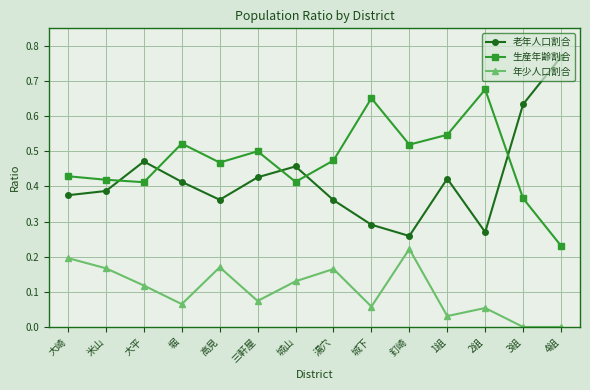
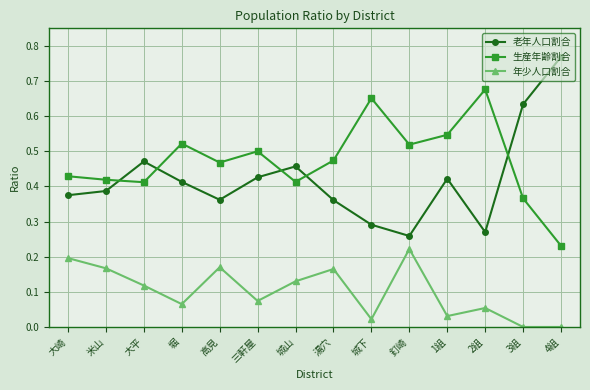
年少人口割合, 城下: 0.06 -> 0.02
